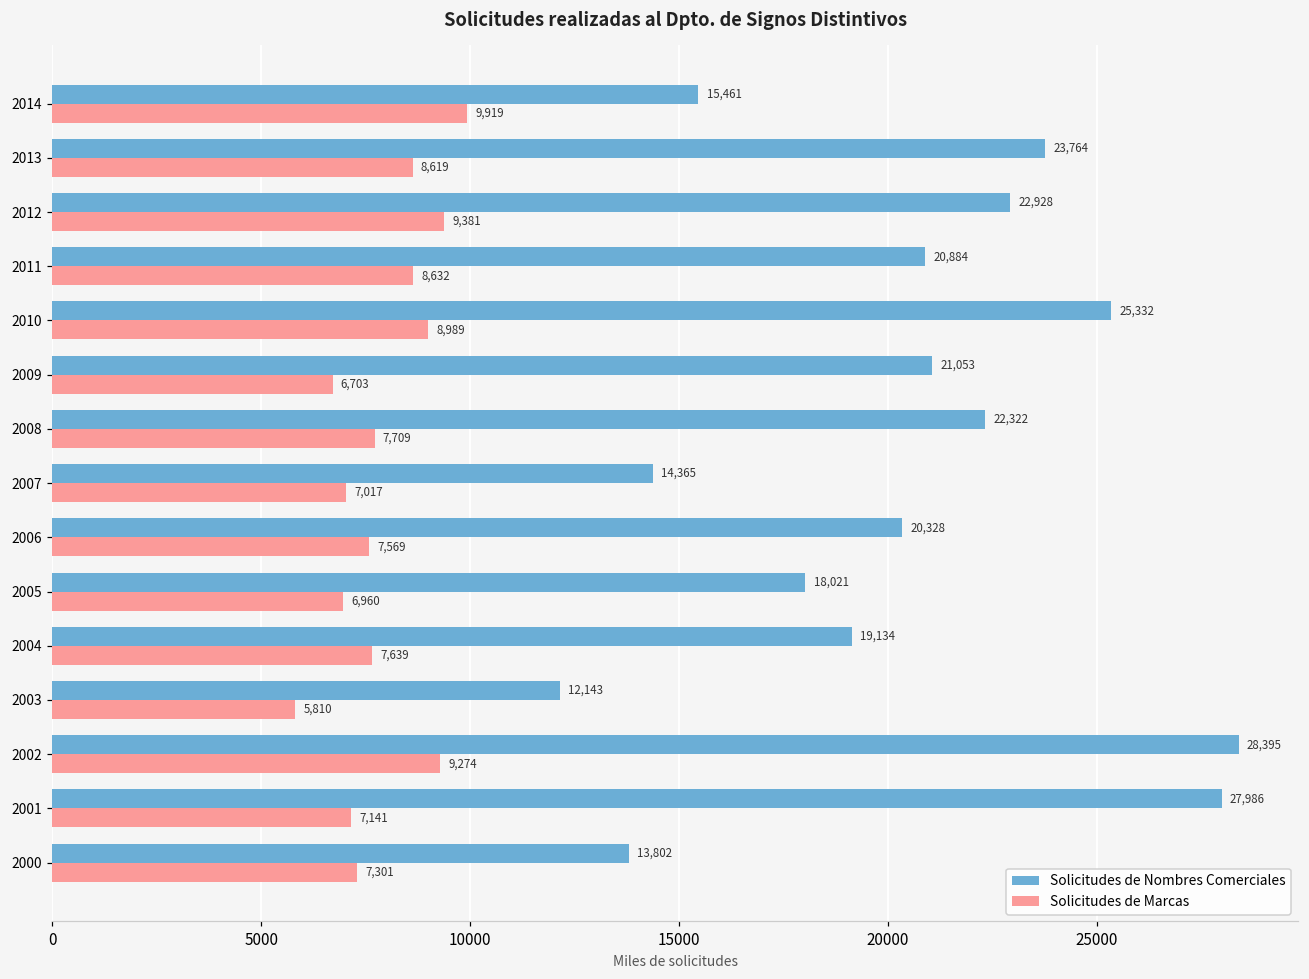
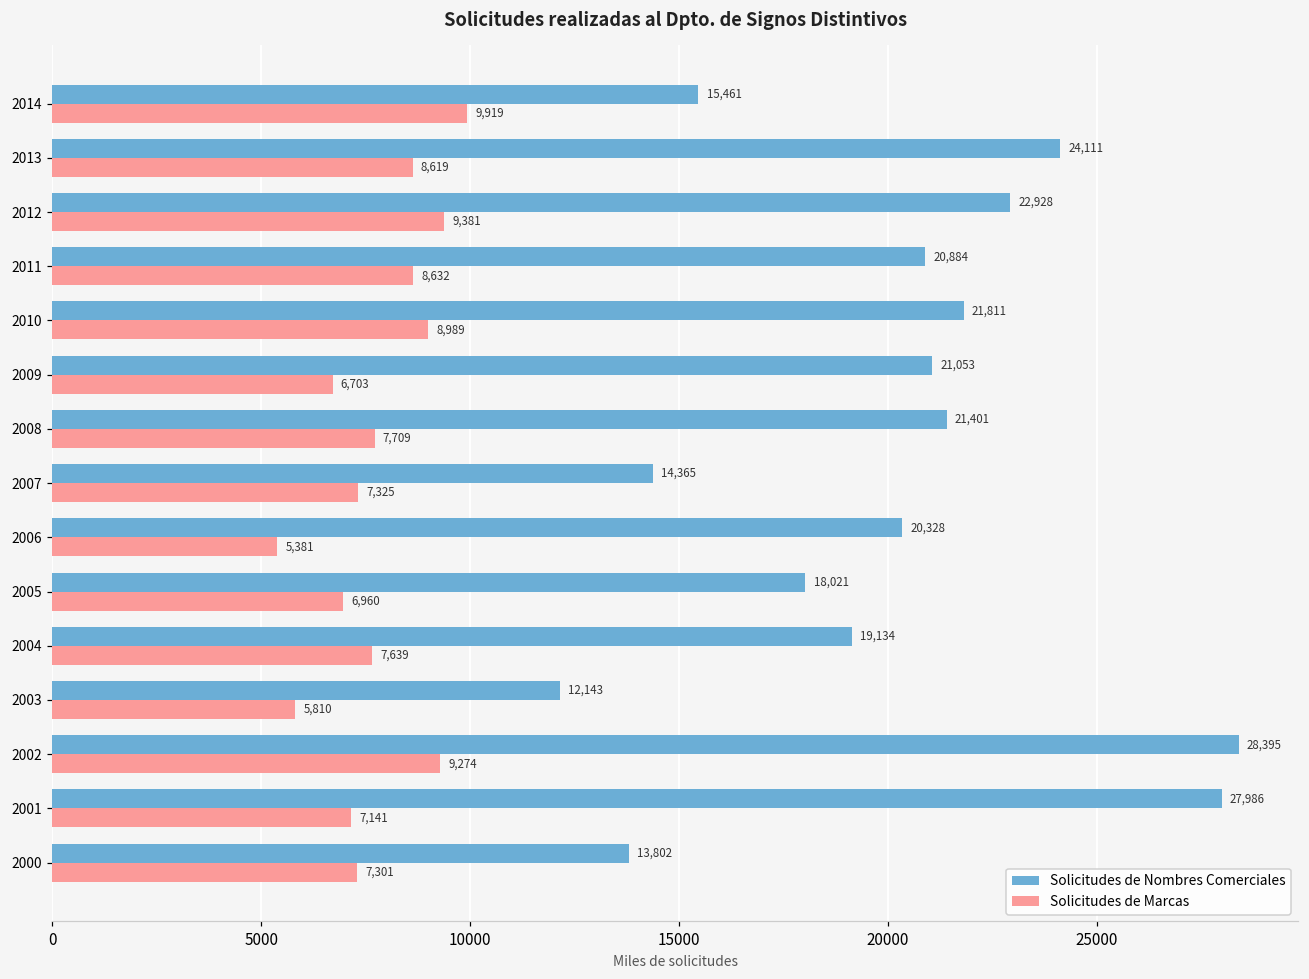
Solicitudes de Nombres Comerciales, 2013: 23,764 -> 24,111
Solicitudes de Nombres Comerciales, 2010: 25,332 -> 21,811
Solicitudes de Nombres Comerciales, 2008: 22,322 -> 21,401
Solicitudes de Marcas, 2007: 7,017 -> 7,325
Solicitudes de Marcas, 2006: 7,569 -> 5,381
